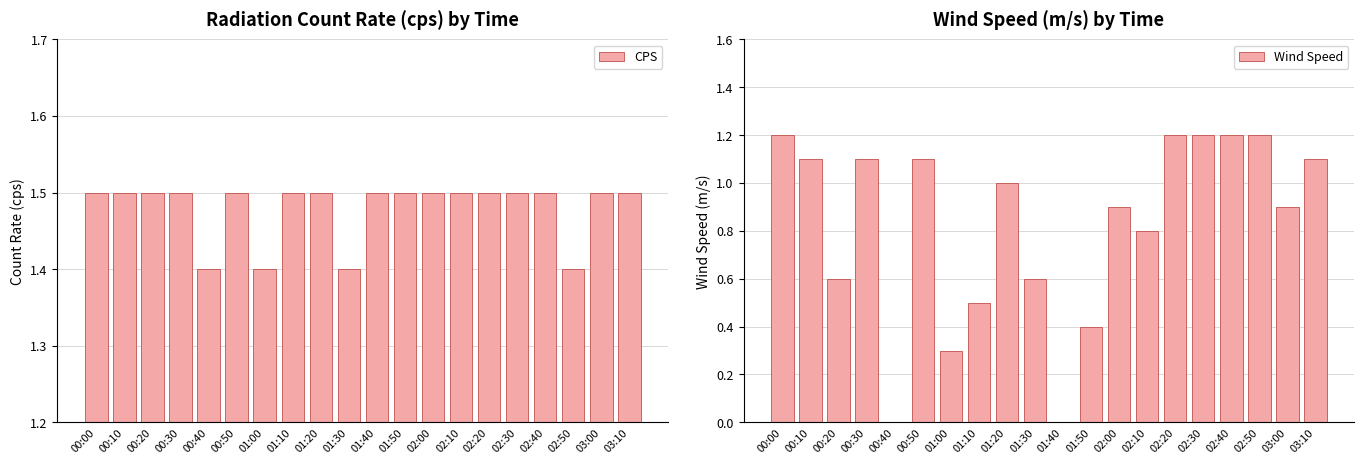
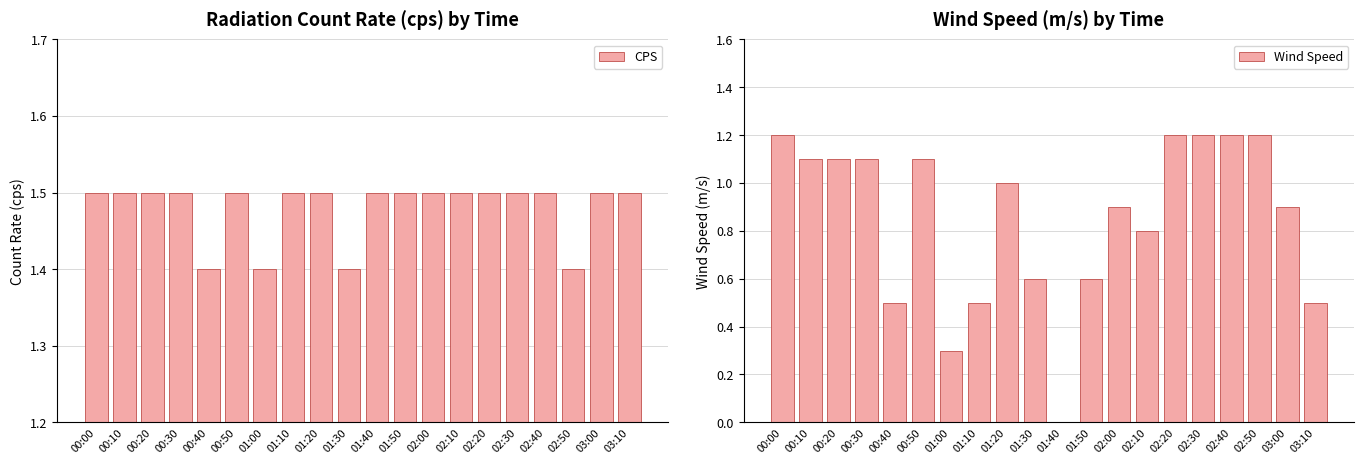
Wind Speed (m/s) by Time, 00:20: 0.6 -> 1.1
Wind Speed (m/s) by Time, 00:40: 0.0 -> 0.5
Wind Speed (m/s) by Time, 01:50: 0.4 -> 0.6
Wind Speed (m/s) by Time, 03:10: 1.1 -> 0.5
